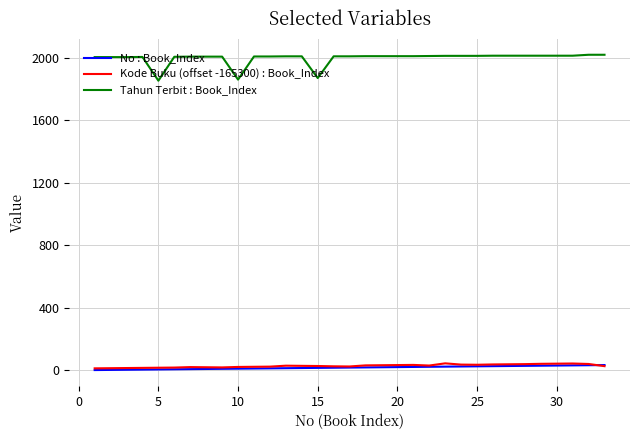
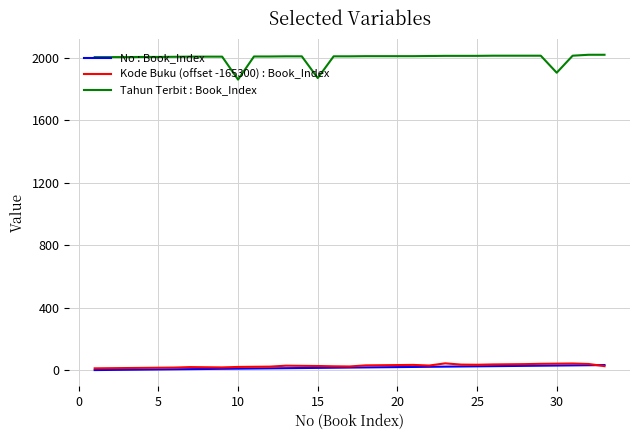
Tahun Terbit : Book_Index, 5: 1850 -> 2010
Tahun Terbit : Book_Index, 30: 2010 -> 1910
